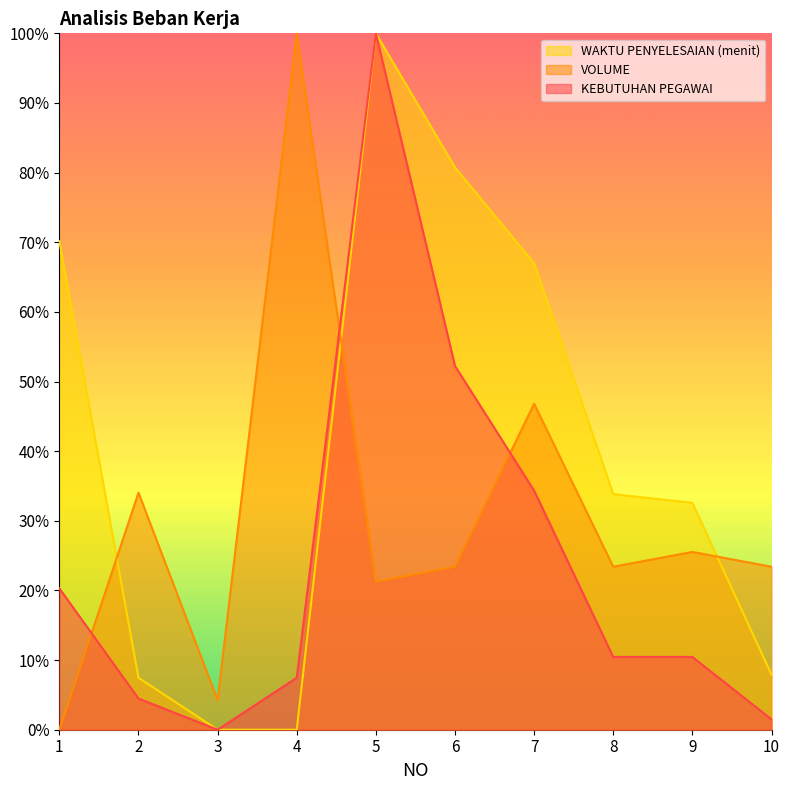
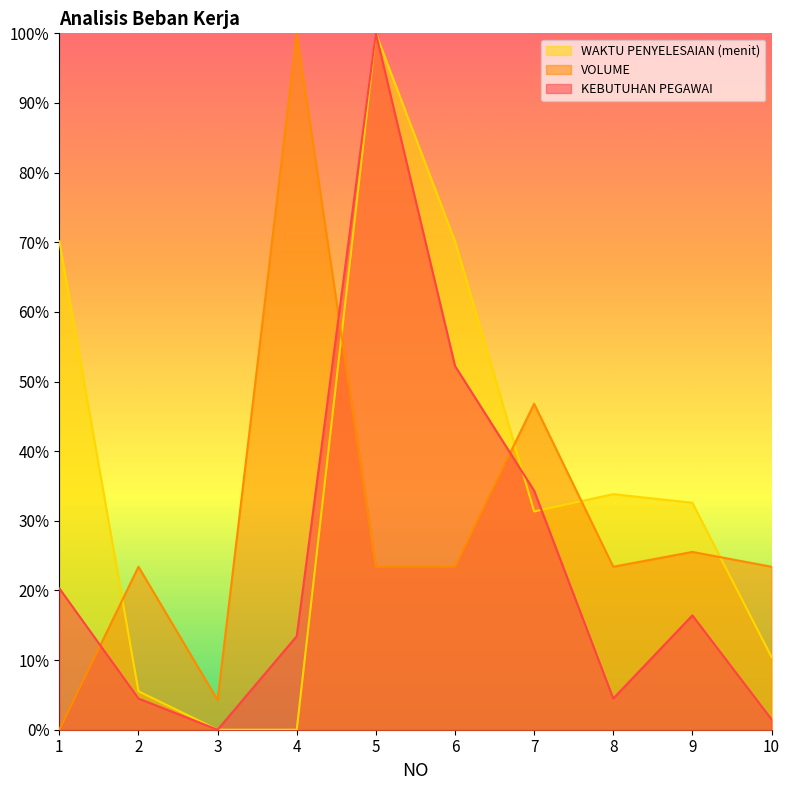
WAKTU PENYELESAIAN (menit), 2: 7% -> 6%
VOLUME, 2: 34% -> 23%
KEBUTUHAN PEGAWAI, 4: 7% -> 13%
VOLUME, 5: 21% -> 23%
WAKTU PENYELESAIAN (menit), 6: 81% -> 70%
WAKTU PENYELESAIAN (menit), 7: 67% -> 31%
KEBUTUHAN PEGAWAI, 8: 10% -> 4%
KEBUTUHAN PEGAWAI, 9: 10% -> 16%
WAKTU PENYELESAIAN (menit), 10: 8% -> 10%
